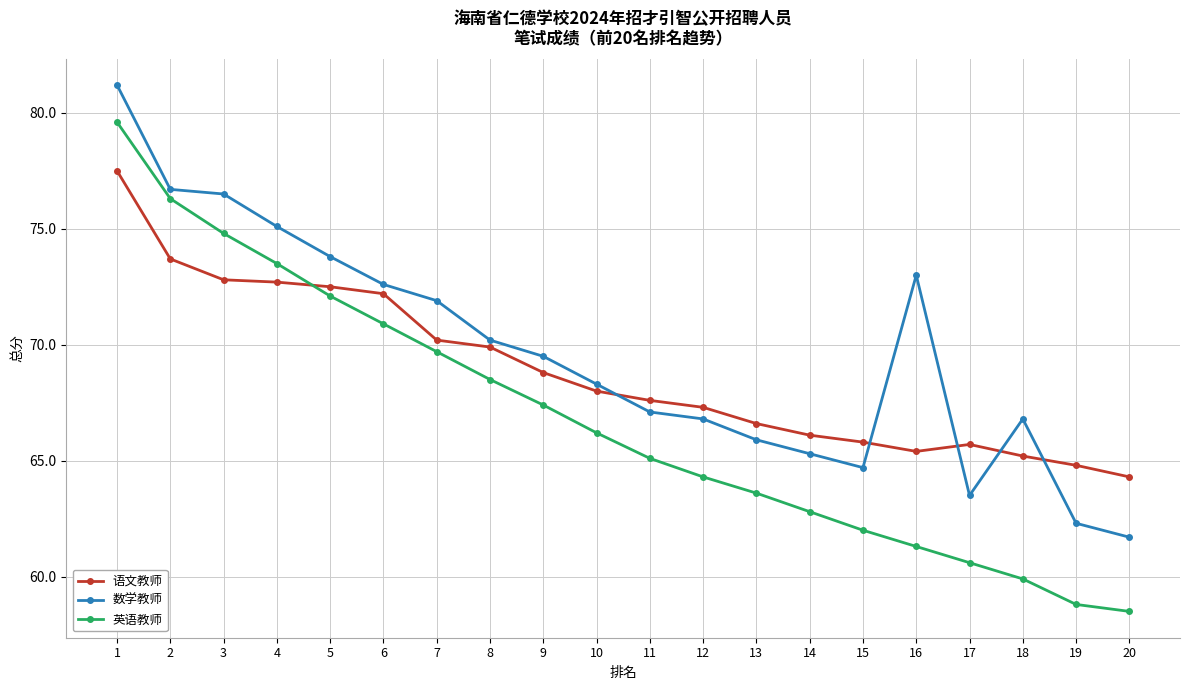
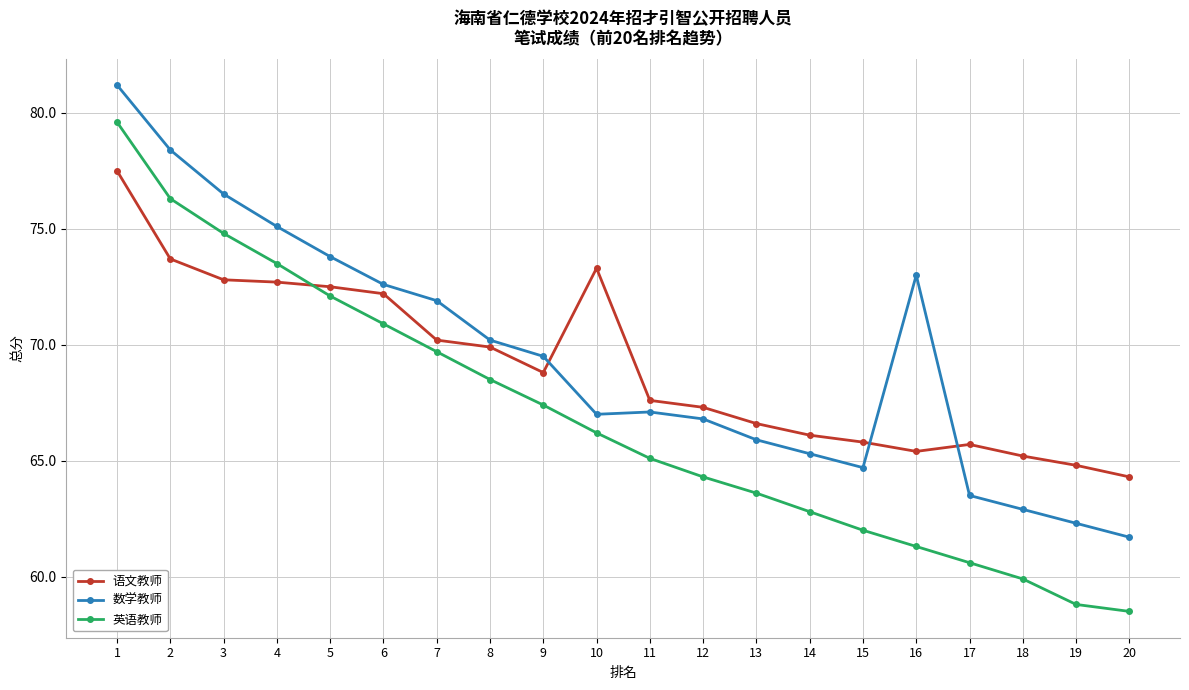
数学教师, 2: 76.7 -> 78.4
语文教师, 10: 68.0 -> 73.3
数学教师, 10: 68.3 -> 67.0
数学教师, 18: 66.8 -> 62.9
